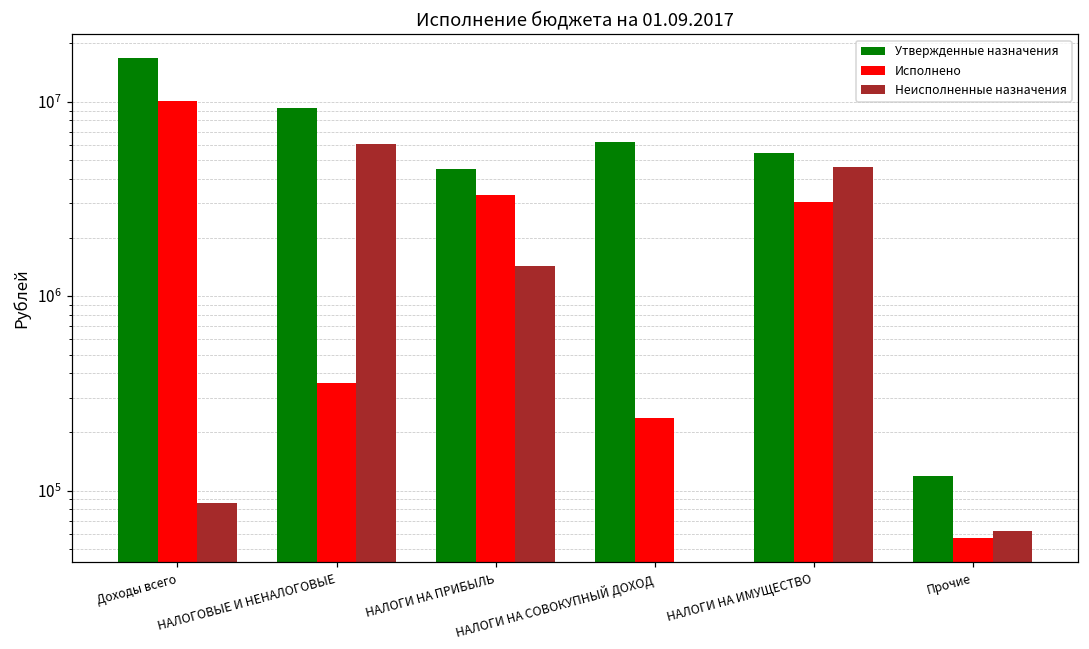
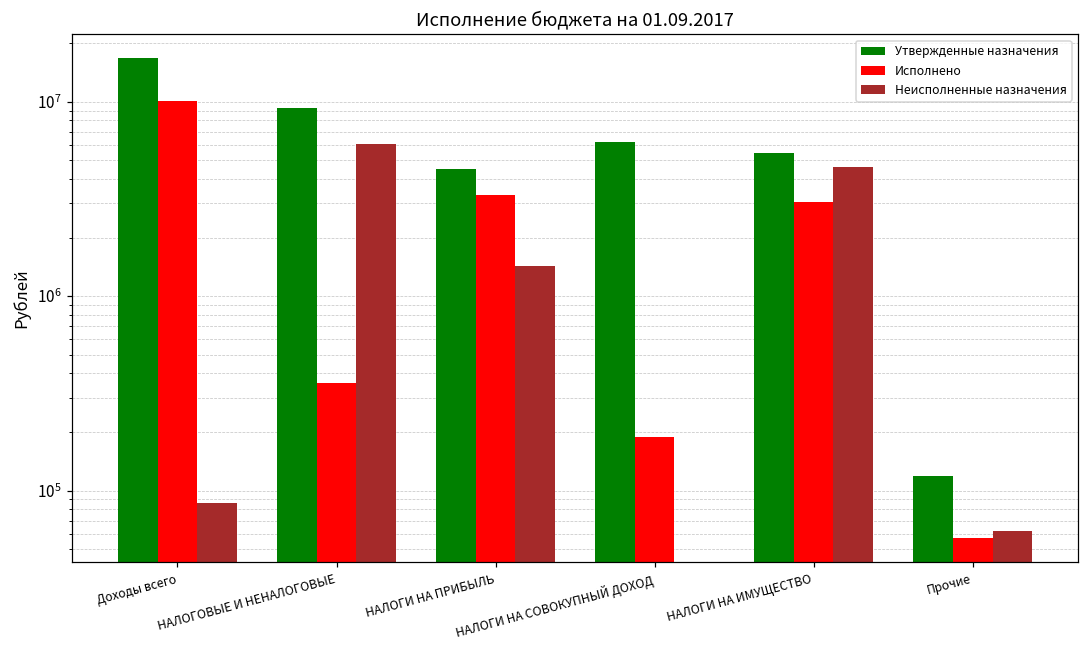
Исполнено, НАЛОГИ НА СОВОКУПНЫЙ ДОХОД: 240000 -> 190000
